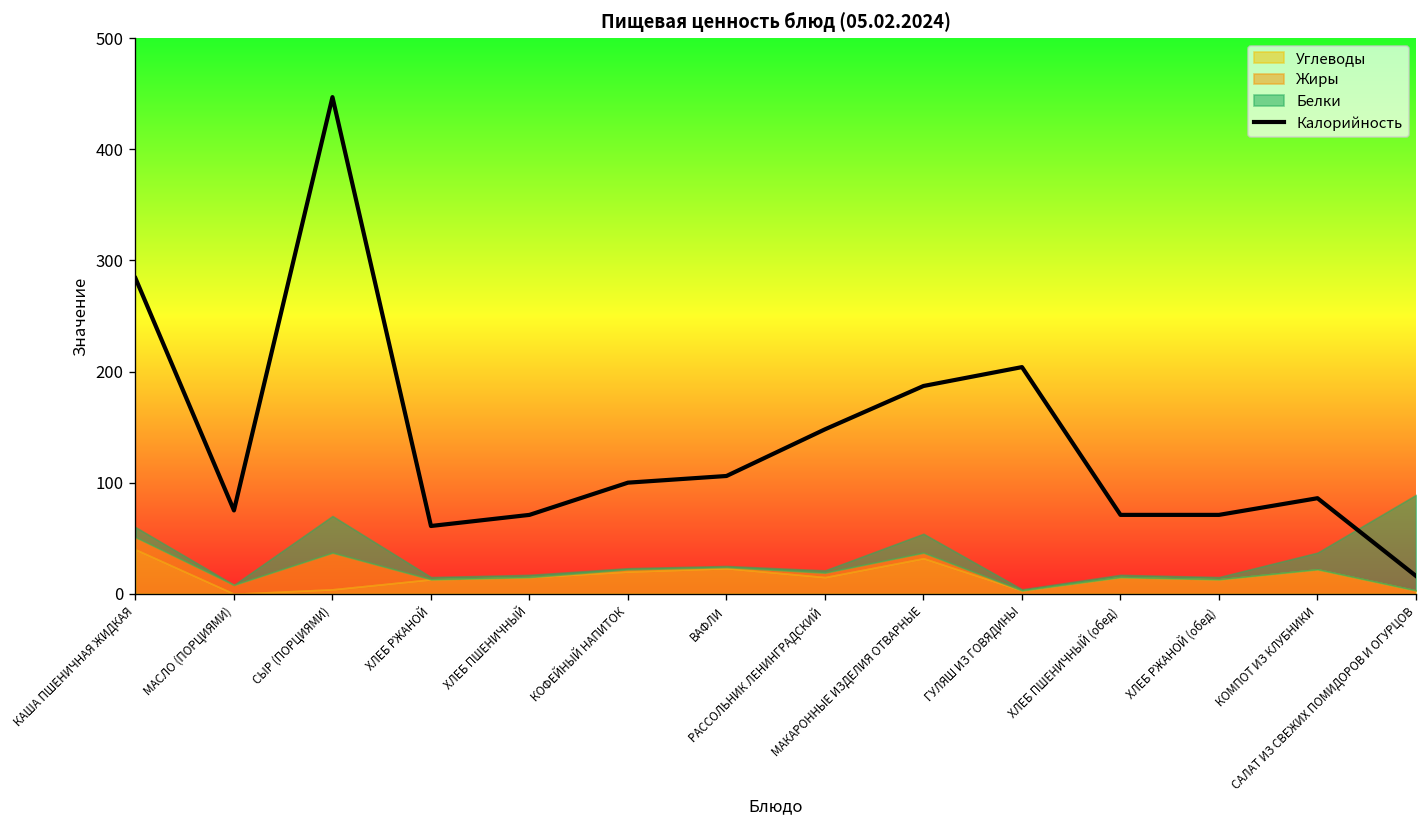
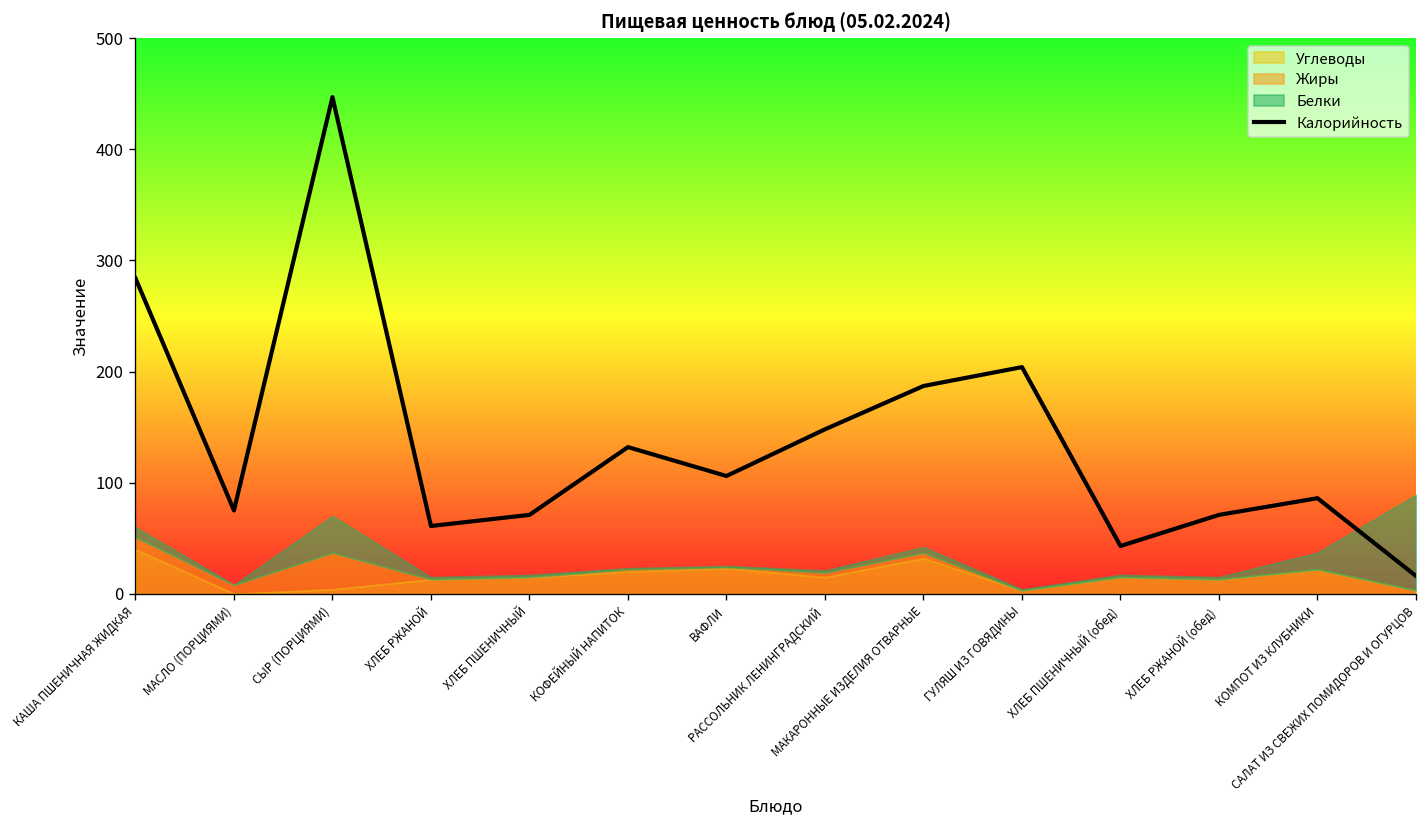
Калорийность, КОФЕЙНЫЙ НАПИТОК: 100 -> 130
Белки, МАКАРОННЫЕ ИЗДЕЛИЯ ОТВАРНЫЕ: 20 -> 10
Калорийность, ХЛЕБ ПШЕНИЧНЫЙ (обед): 70 -> 40
